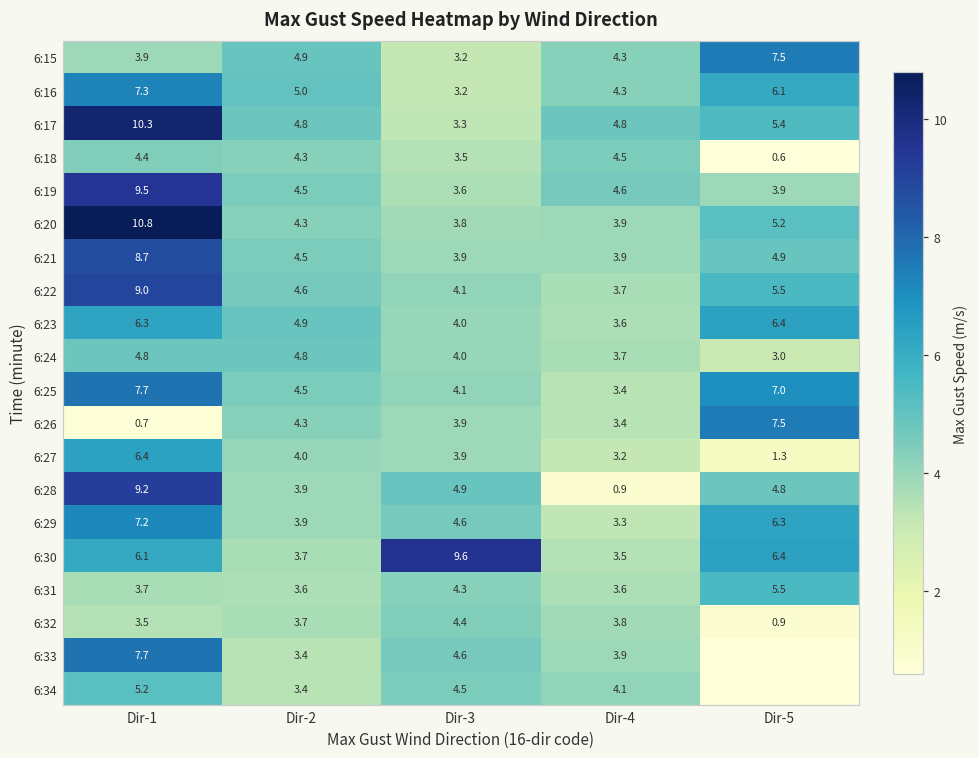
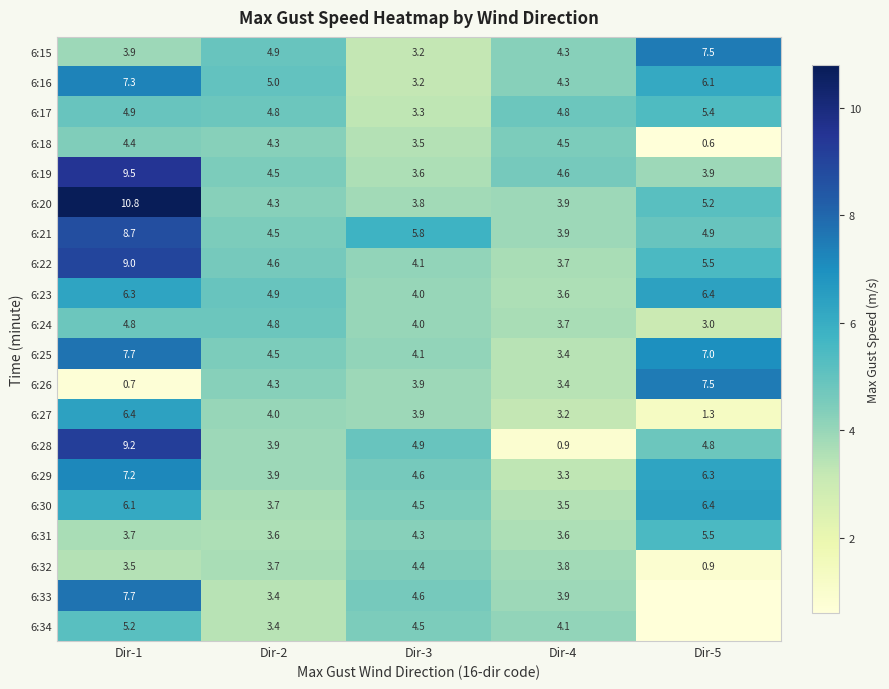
6:17, Dir-1: 10.3 -> 4.9
6:21, Dir-3: 3.9 -> 5.8
6:30, Dir-3: 9.6 -> 4.5
